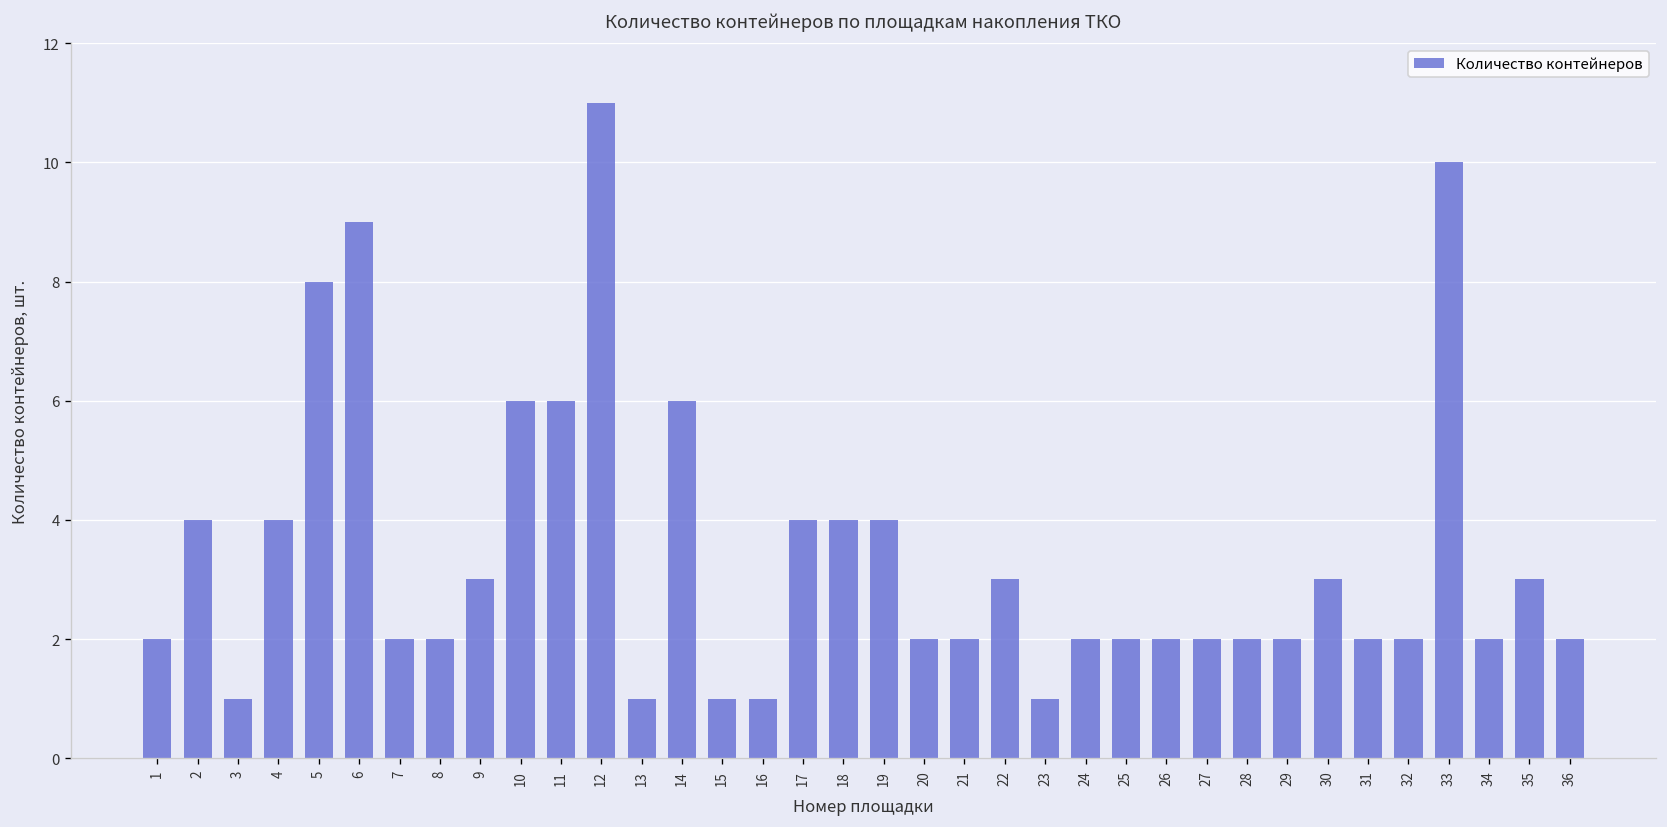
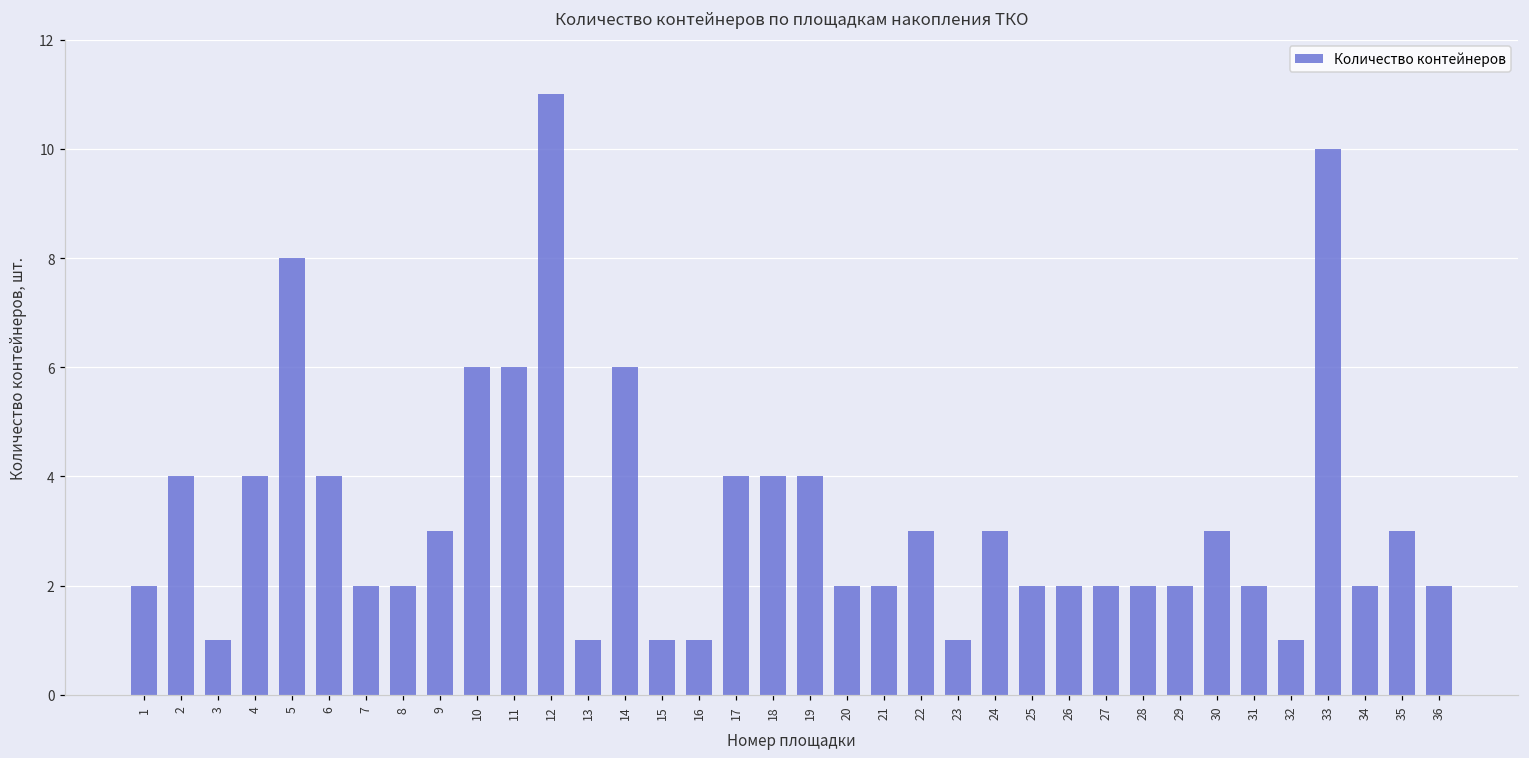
6: 9 -> 4
24: 2 -> 3
32: 2 -> 1
